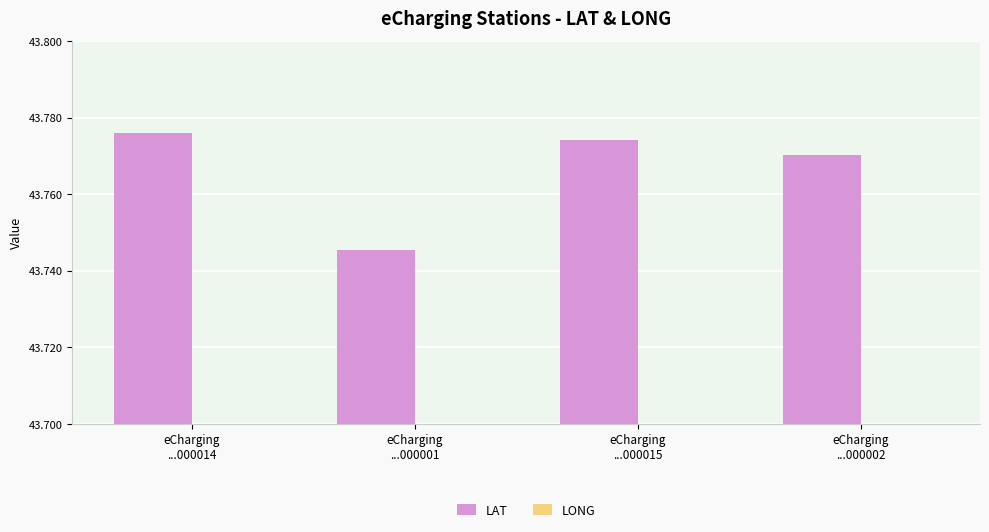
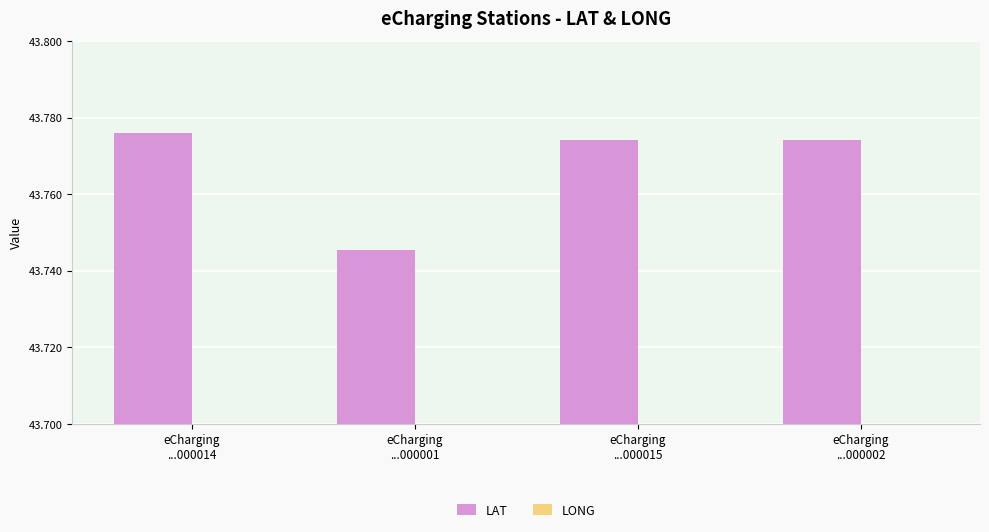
LAT, eCharging ...000002: 43.770 -> 43.774
